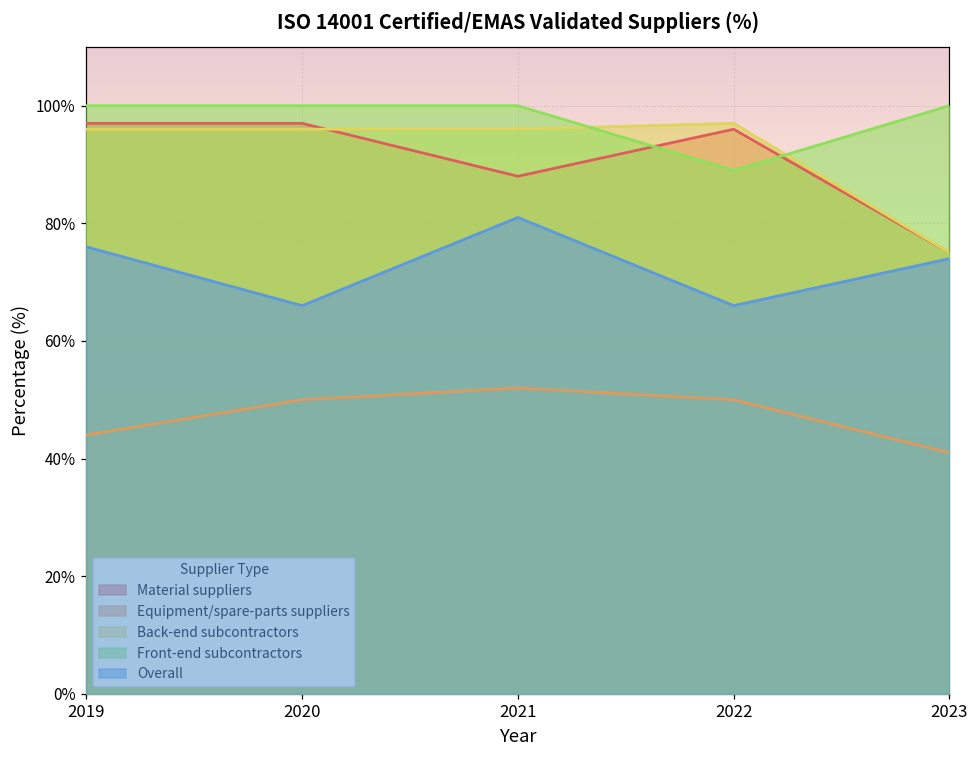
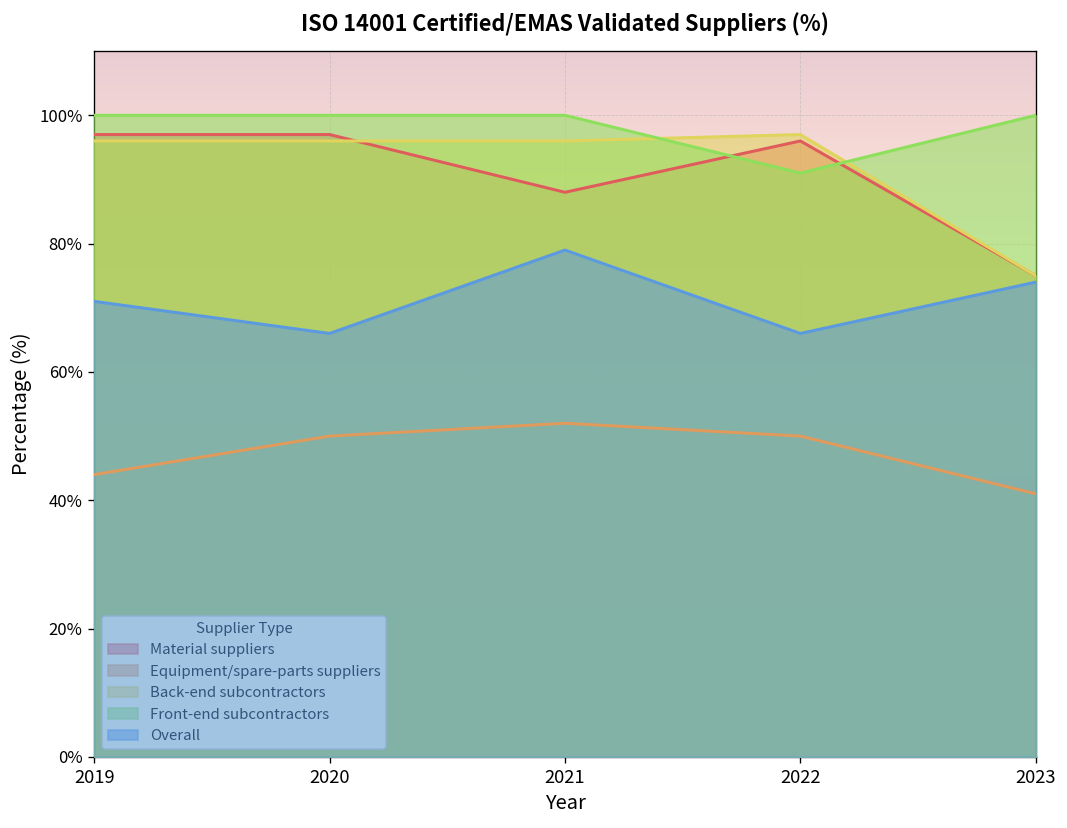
Overall, 2019: 76% -> 71%
Overall, 2021: 81% -> 79%
Front-end subcontractors, 2022: 89% -> 91%
